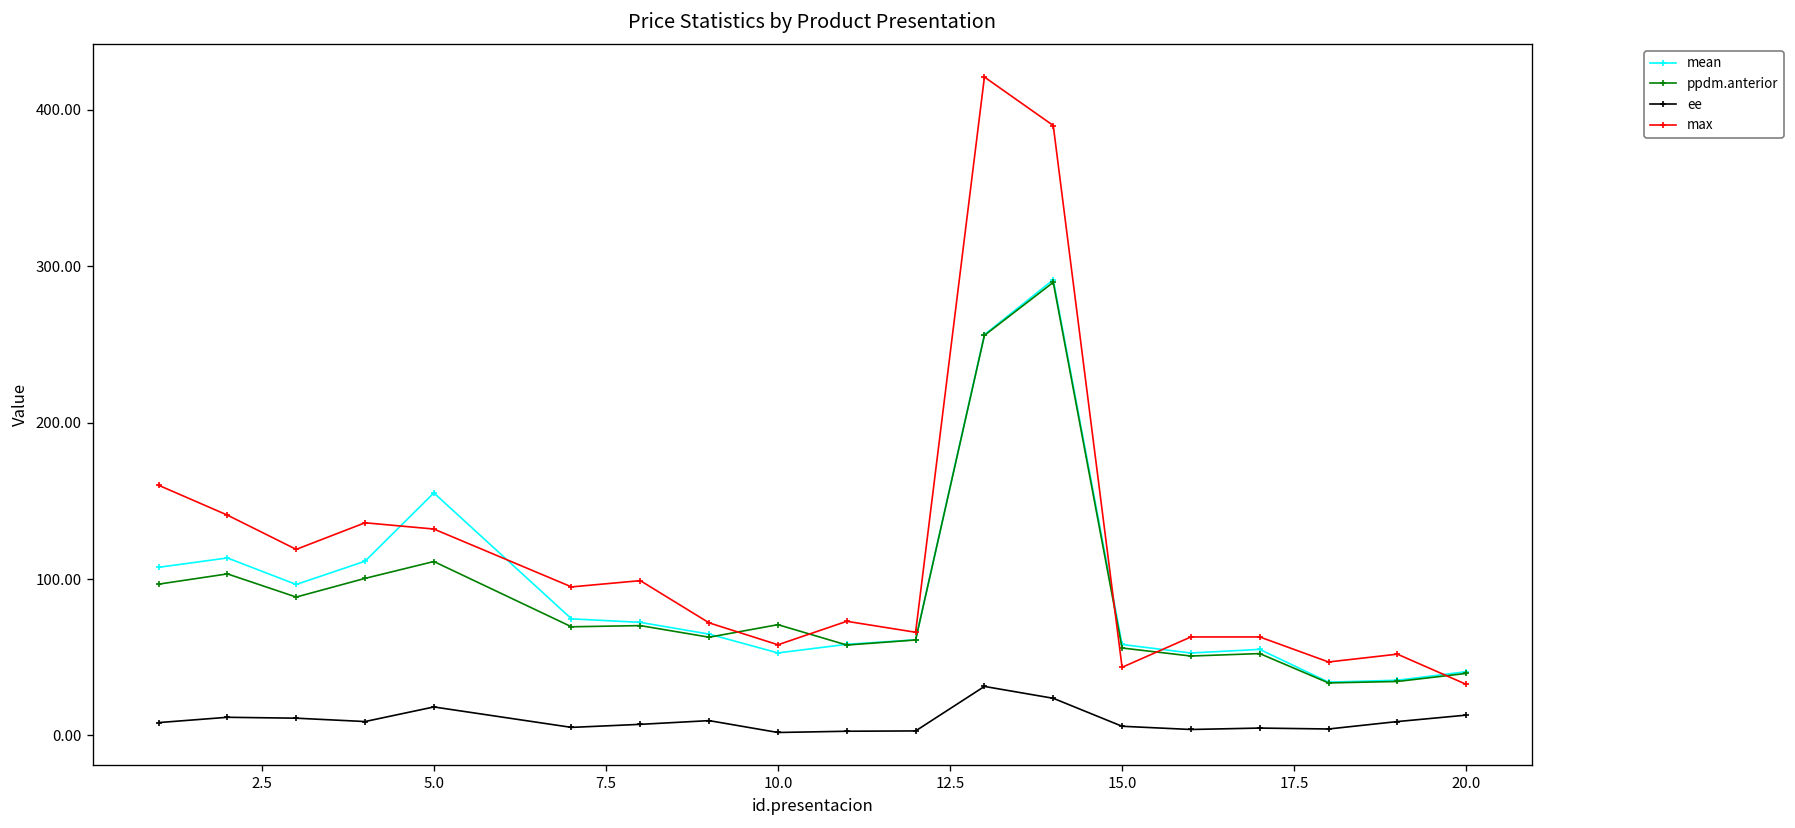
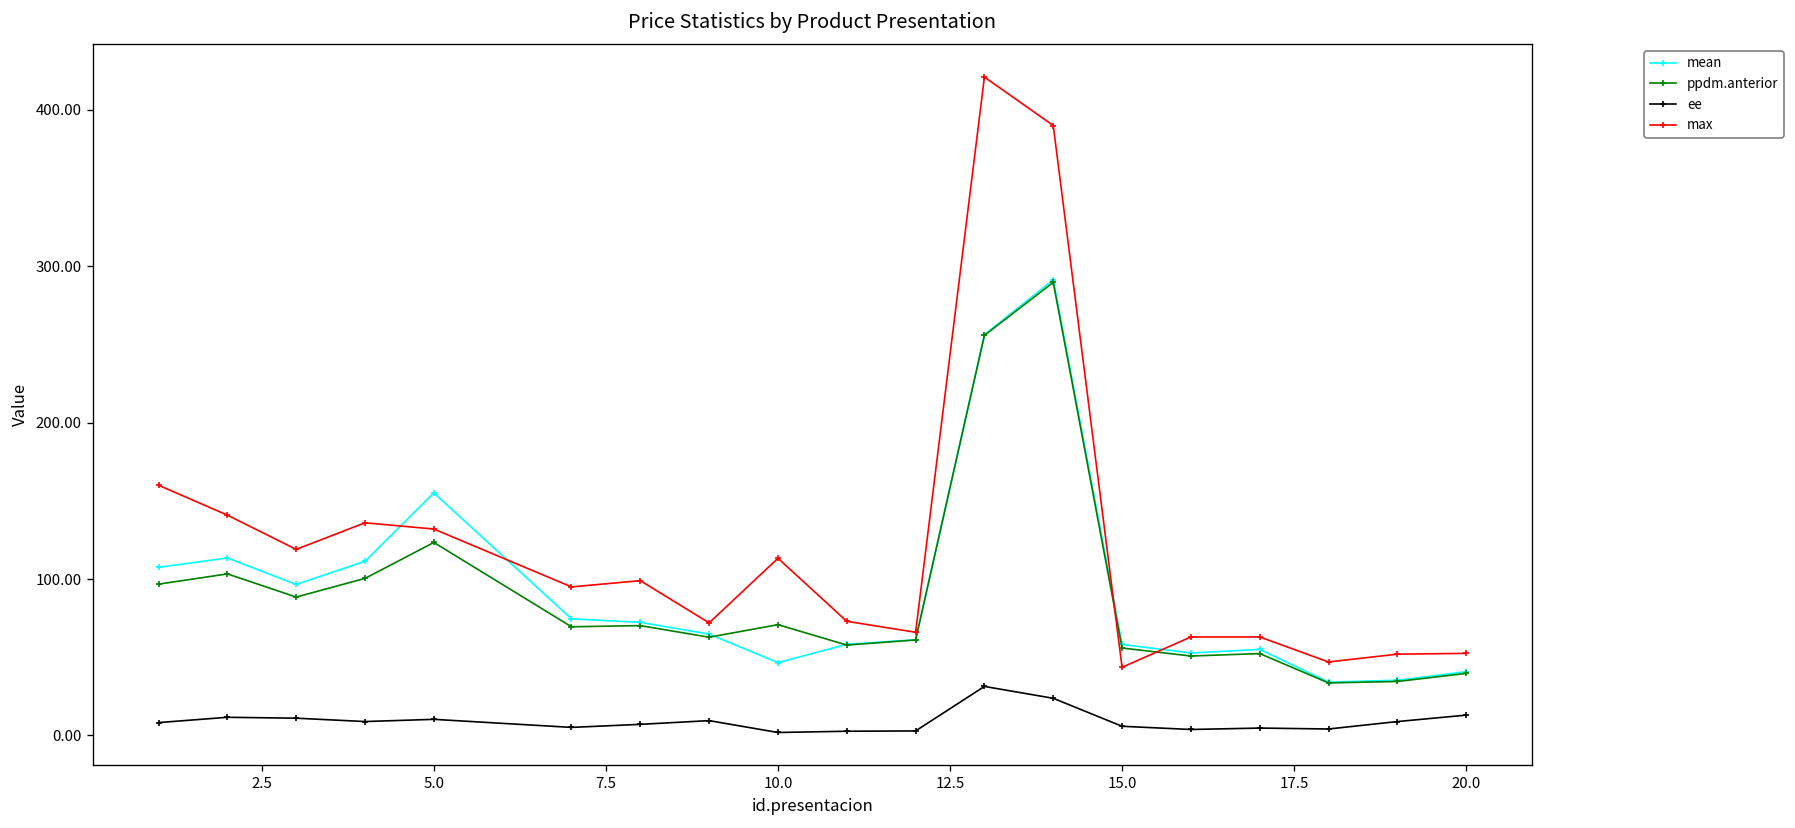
ppdm.anterior, 5.0: 111 -> 123
ee, 5.0: 18 -> 10
mean, 10.0: 53 -> 47
max, 10.0: 58 -> 113
max, 20.0: 33 -> 53
